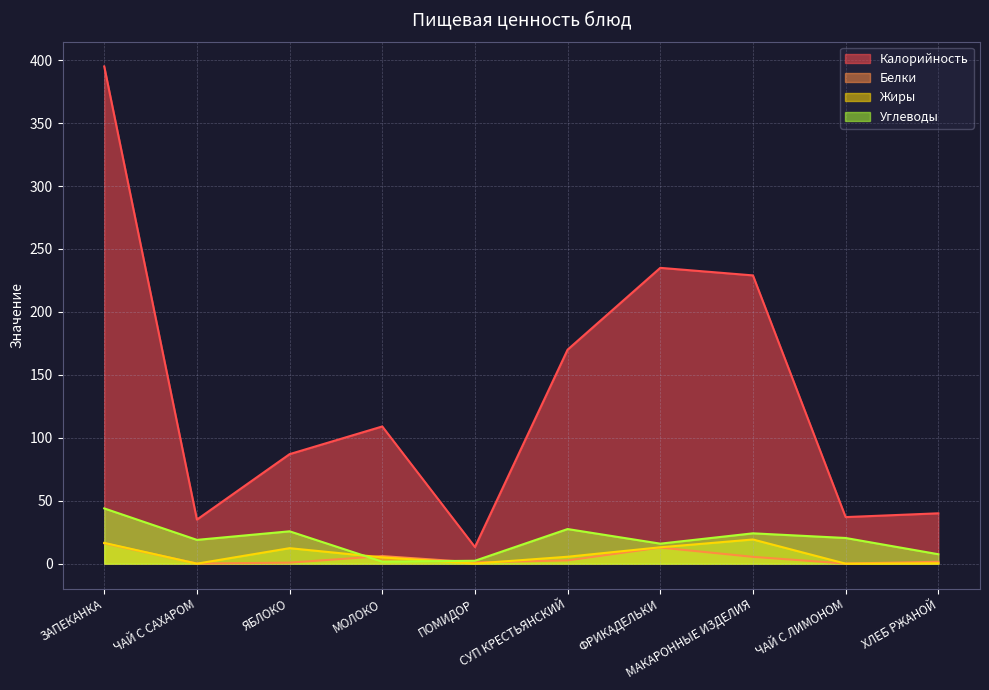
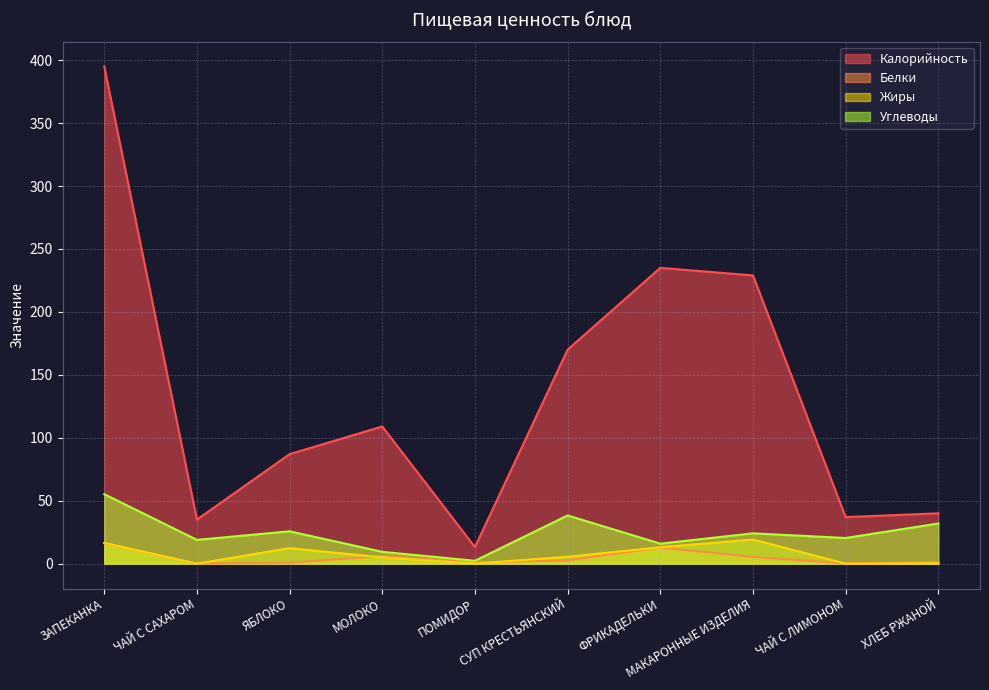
Углеводы, ЗАПЕКАНКА: 44 -> 55
Углеводы, МОЛОКО: 2 -> 9
Углеводы, СУП КРЕСТЬЯНСКИЙ: 28 -> 38
Углеводы, ХЛЕБ РЖАНОЙ: 8 -> 32
